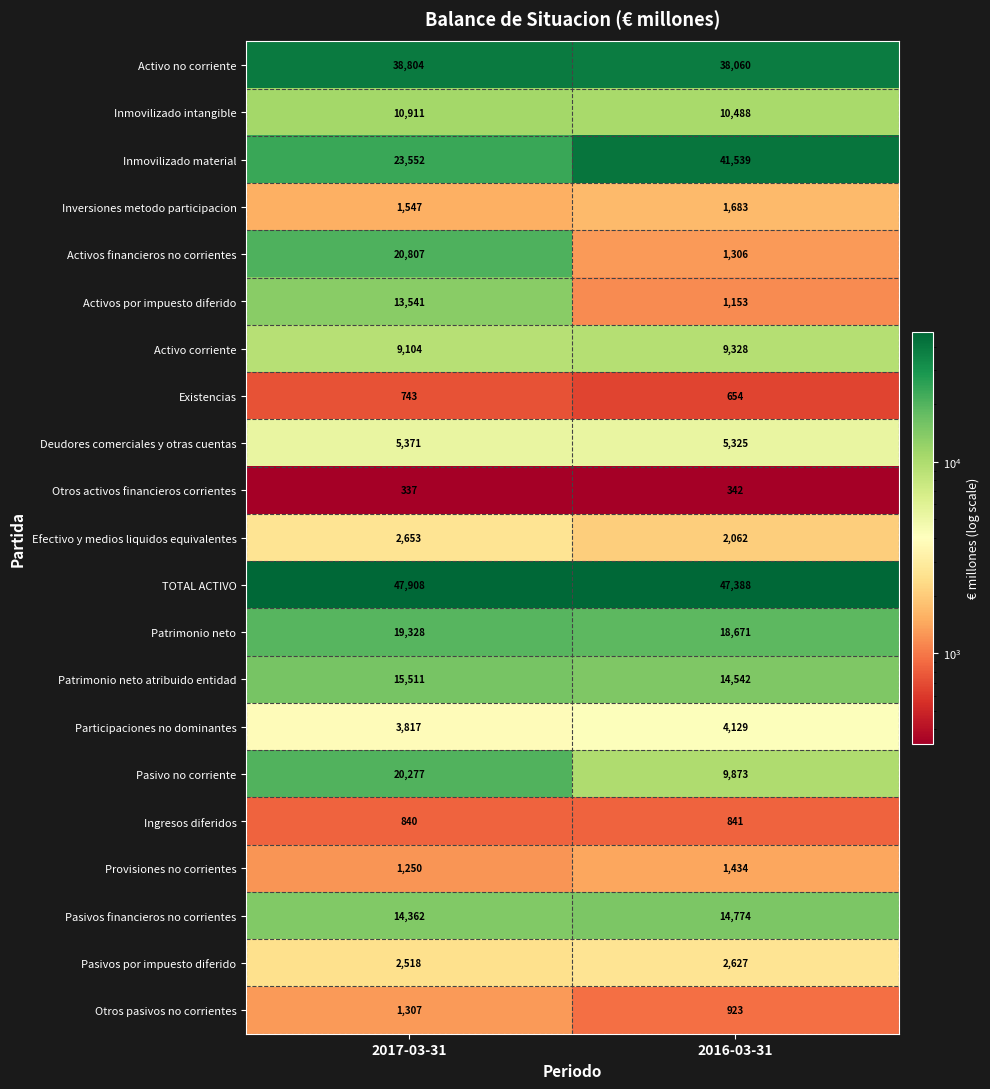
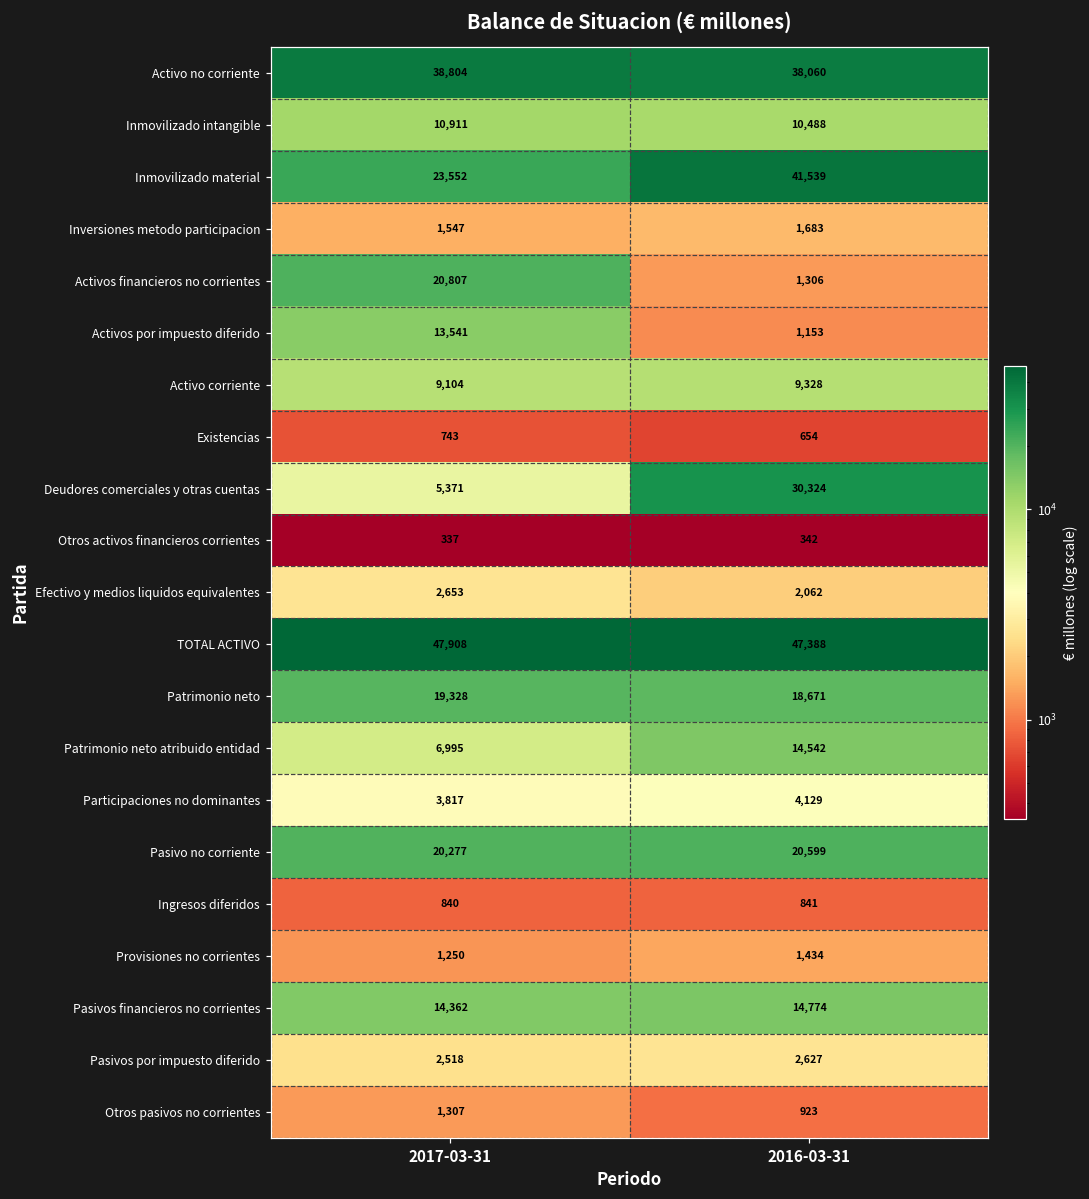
Deudores comerciales y otras cuentas, 2016-03-31: 5,325 -> 30,324
Patrimonio neto atribuido entidad, 2017-03-31: 15,511 -> 6,995
Pasivo no corriente, 2016-03-31: 9,873 -> 20,599
